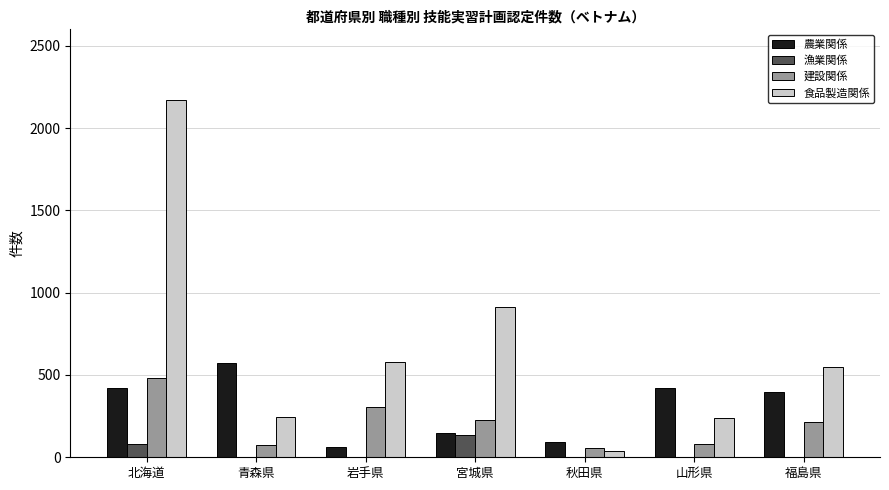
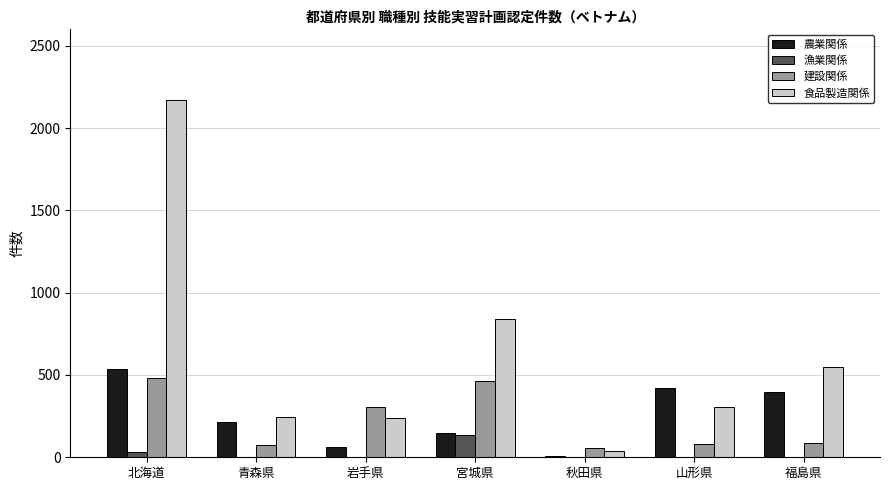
農業関係, 北海道: 420 -> 540
漁業関係, 北海道: 80 -> 30
農業関係, 青森県: 570 -> 210
食品製造関係, 岩手県: 580 -> 240
建設関係, 宮城県: 230 -> 470
食品製造関係, 宮城県: 910 -> 840
農業関係, 秋田県: 100 -> 10
食品製造関係, 山形県: 240 -> 310
建設関係, 福島県: 220 -> 90
